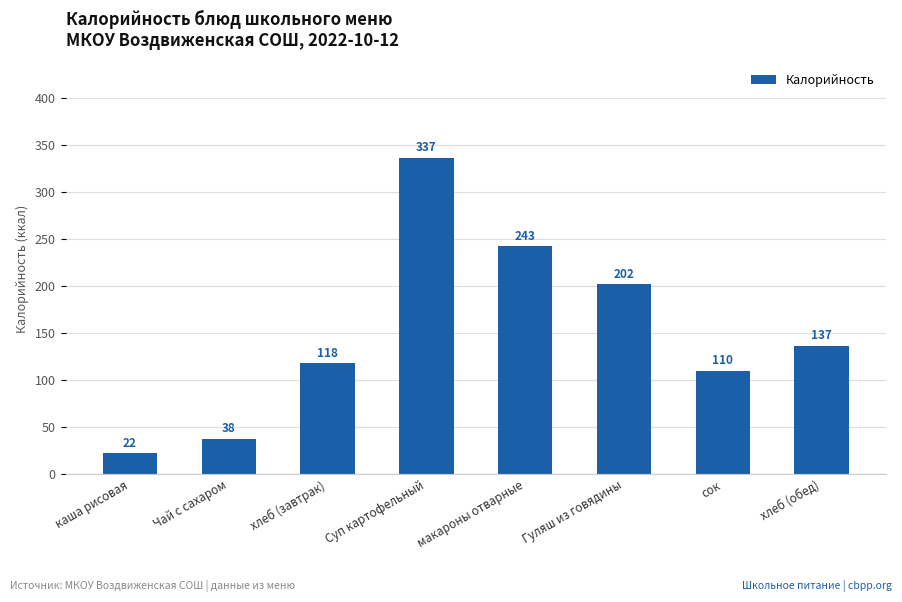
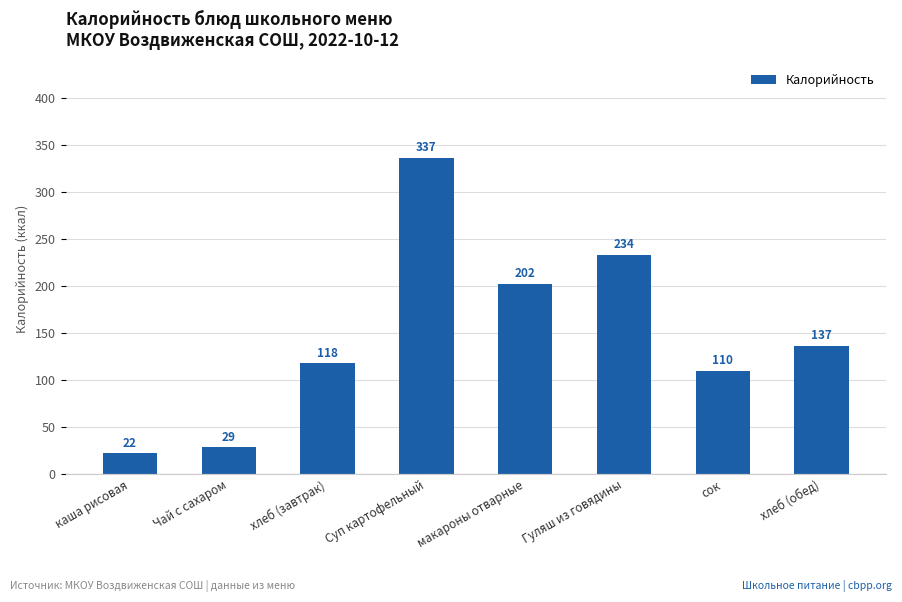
Чай с сахаром: 38 -> 29
макароны отварные: 243 -> 202
Гуляш из говядины: 202 -> 234
